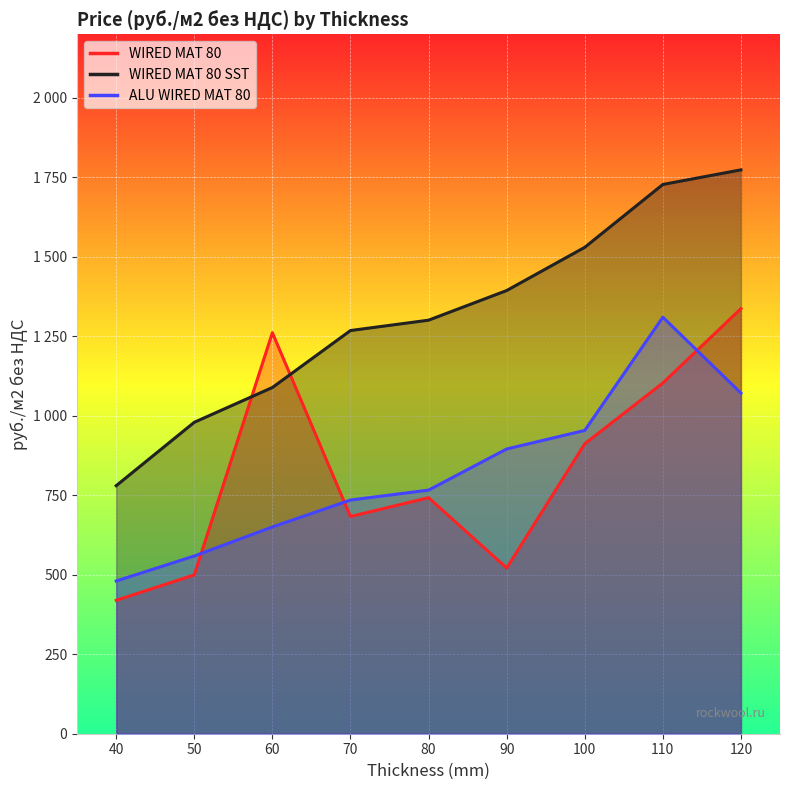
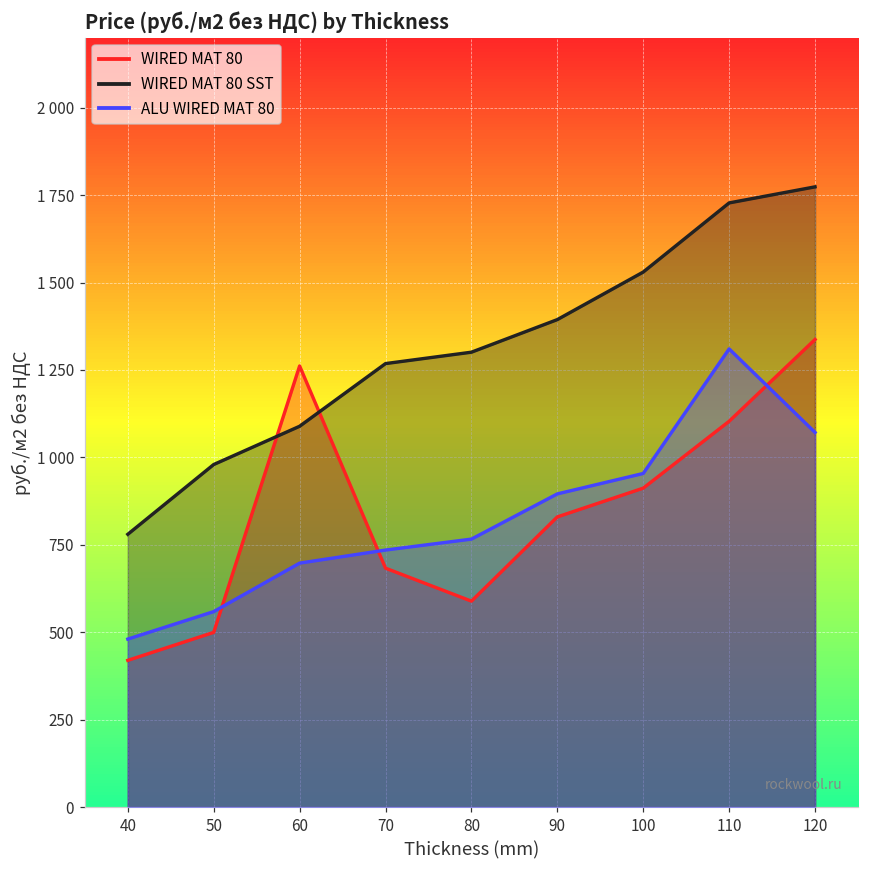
ALU WIRED MAT 80, 60: 650 -> 700
WIRED MAT 80, 80: 740 -> 590
WIRED MAT 80, 90: 520 -> 830
